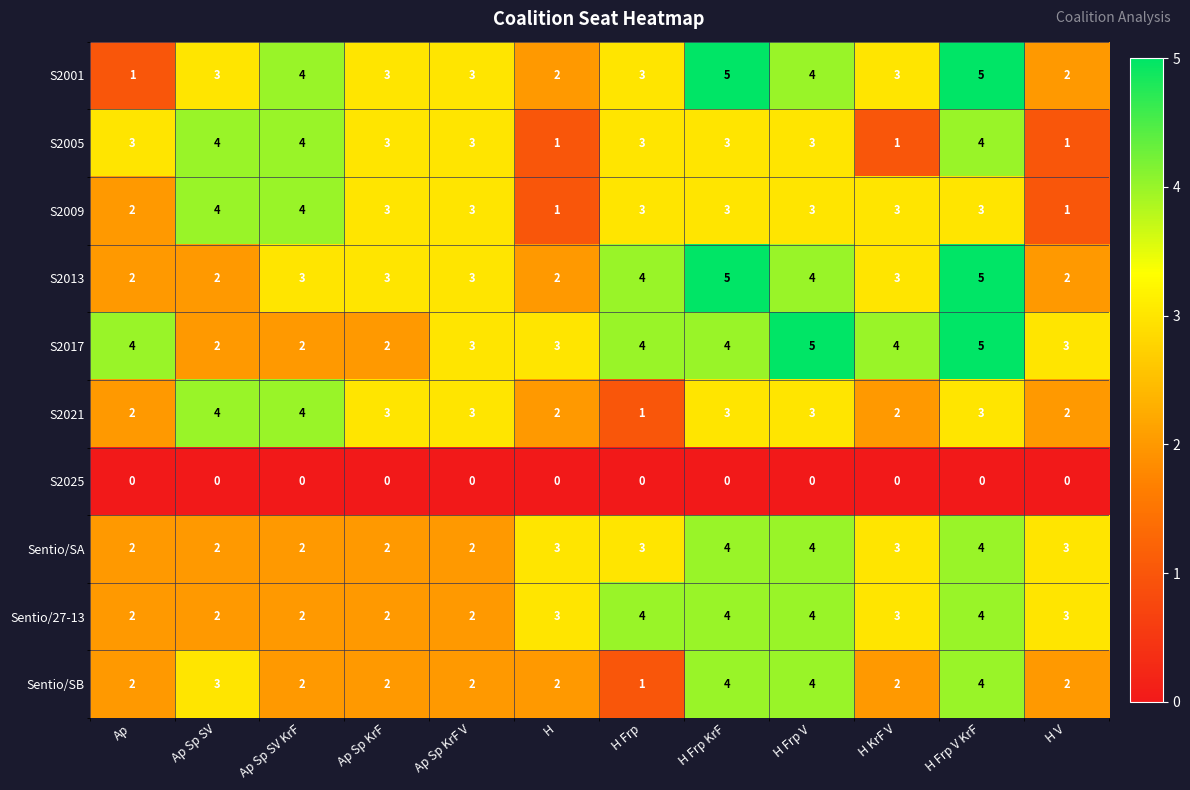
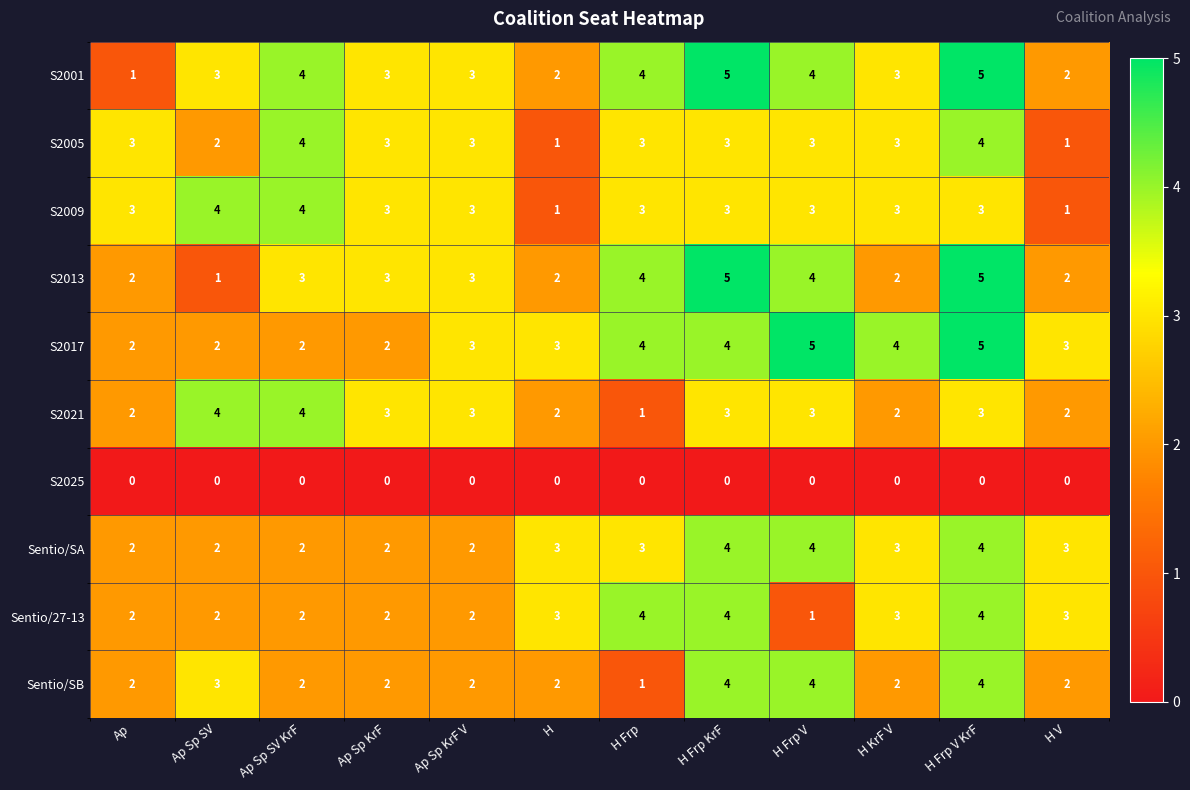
S2001, H Frp: 3 -> 4
S2005, Ap Sp SV: 4 -> 2
S2005, H KrF V: 1 -> 3
S2009, Ap: 2 -> 3
S2013, Ap Sp SV: 2 -> 1
S2013, H KrF V: 3 -> 2
S2017, Ap: 4 -> 2
Sentio/27-13, H Frp V: 4 -> 1
